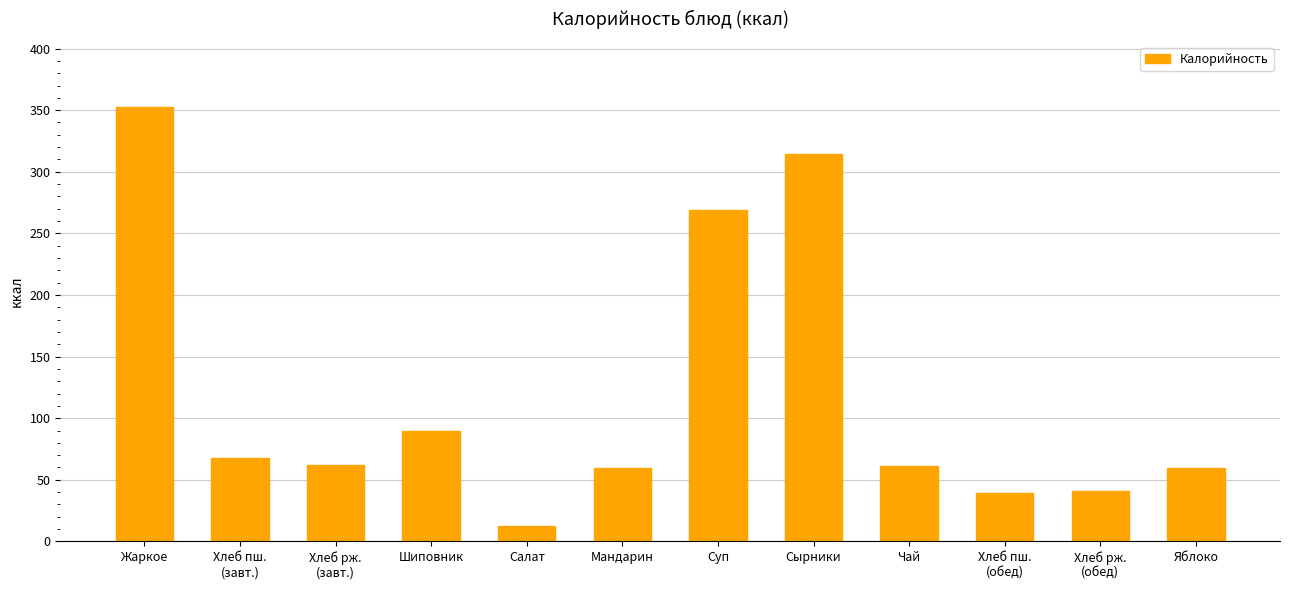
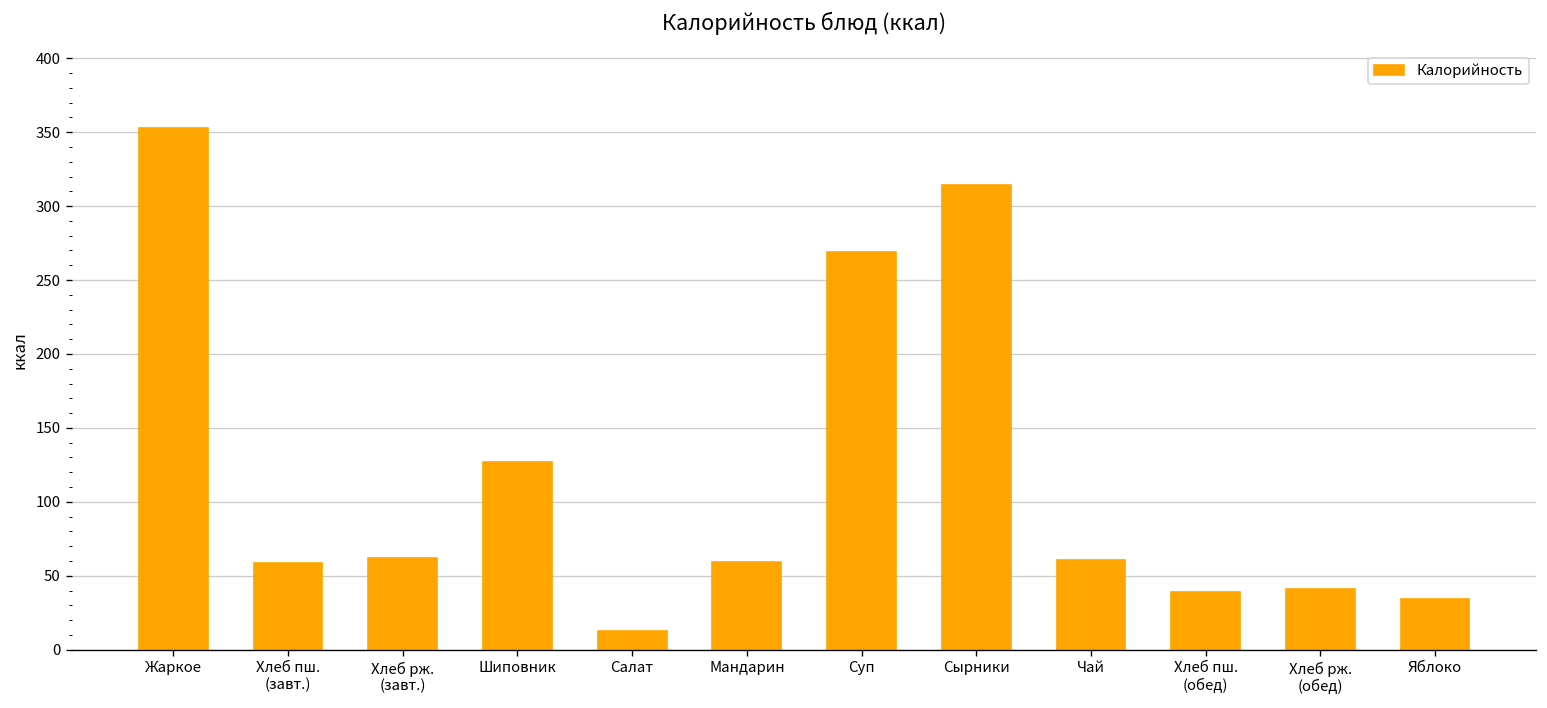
Хлеб пш. (завт.): 68 -> 58
Шиповник: 90 -> 127
Яблоко: 59 -> 35
